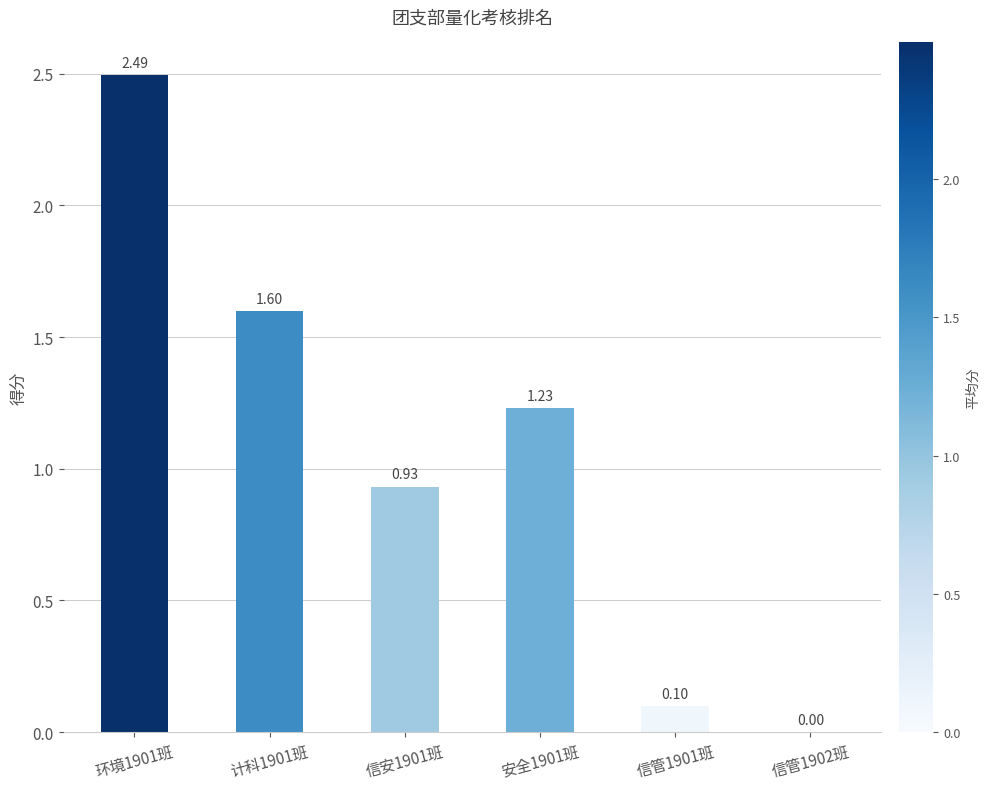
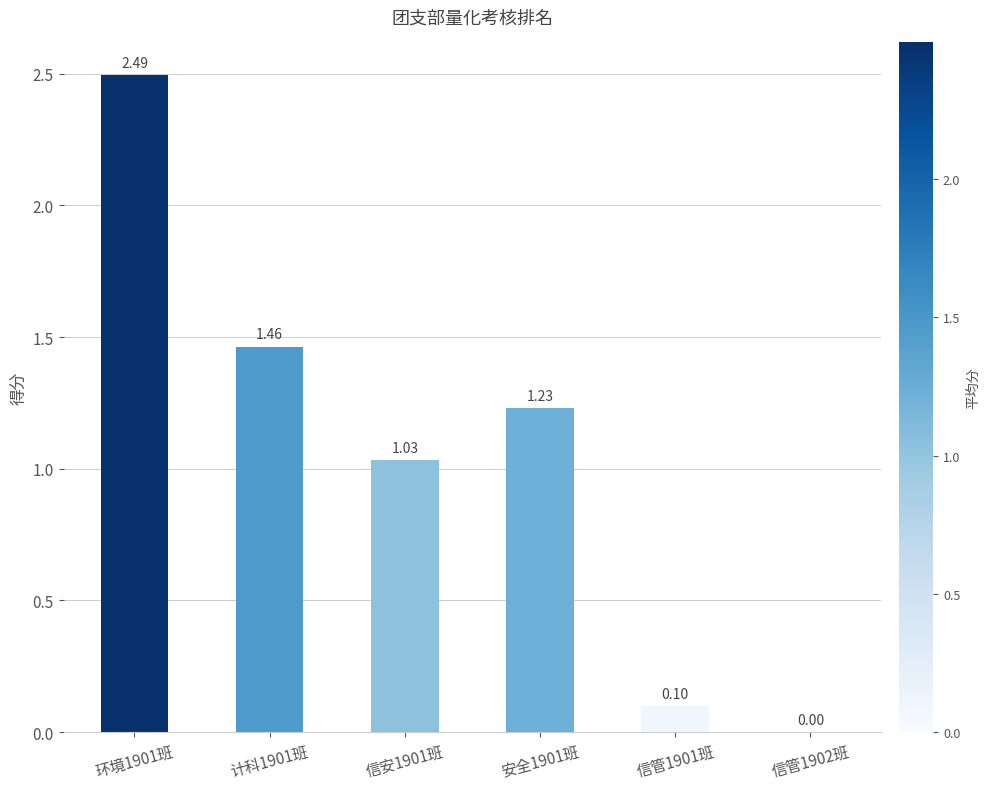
计科1901班: 1.60 -> 1.46
信安1901班: 0.93 -> 1.03
